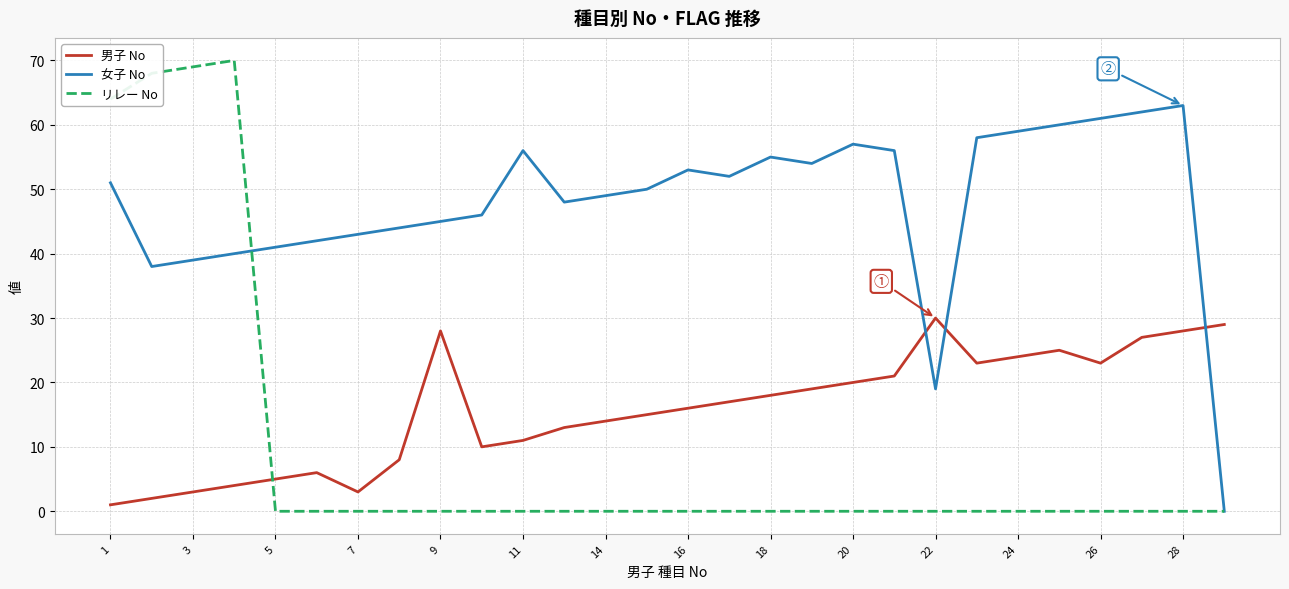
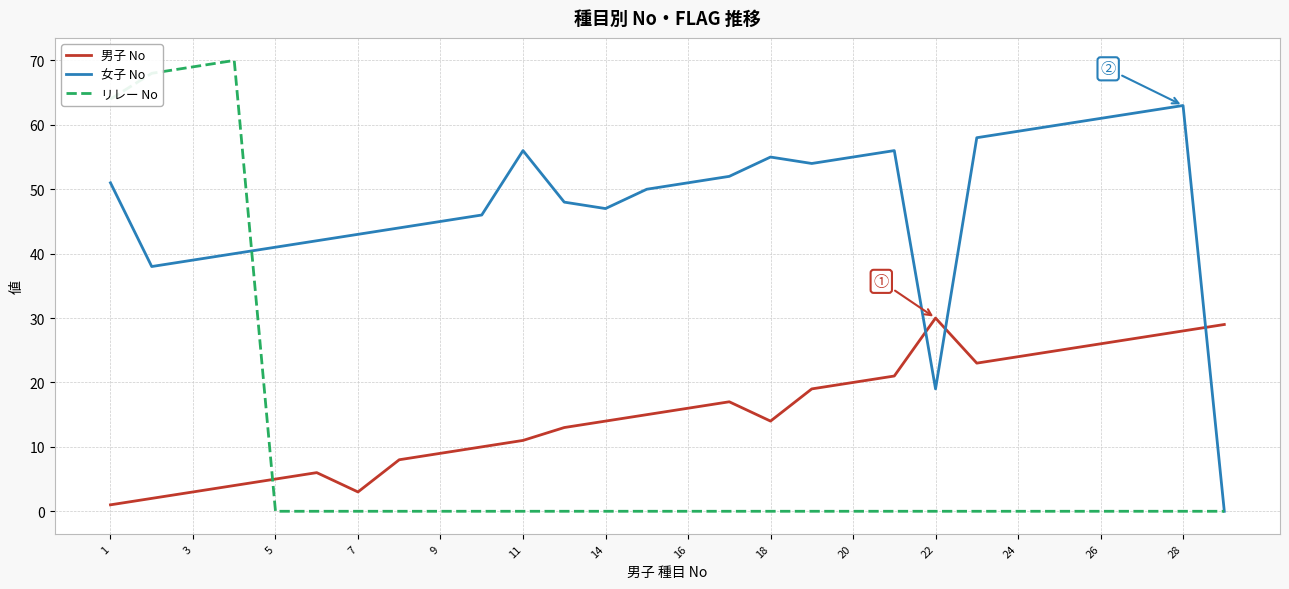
男子 No, 9: 28 -> 9
女子 No, 14: 49 -> 47
女子 No, 16: 53 -> 51
男子 No, 18: 18 -> 14
女子 No, 20: 57 -> 55
男子 No, 26: 23 -> 26
